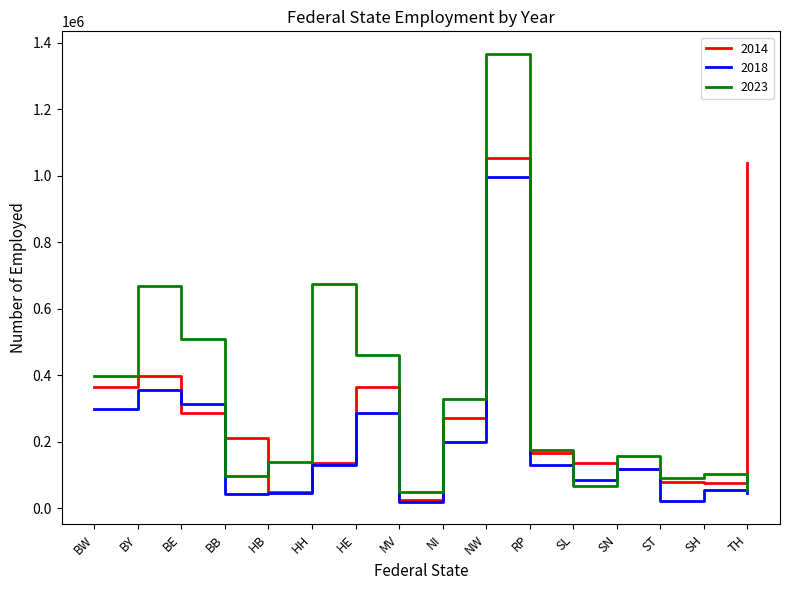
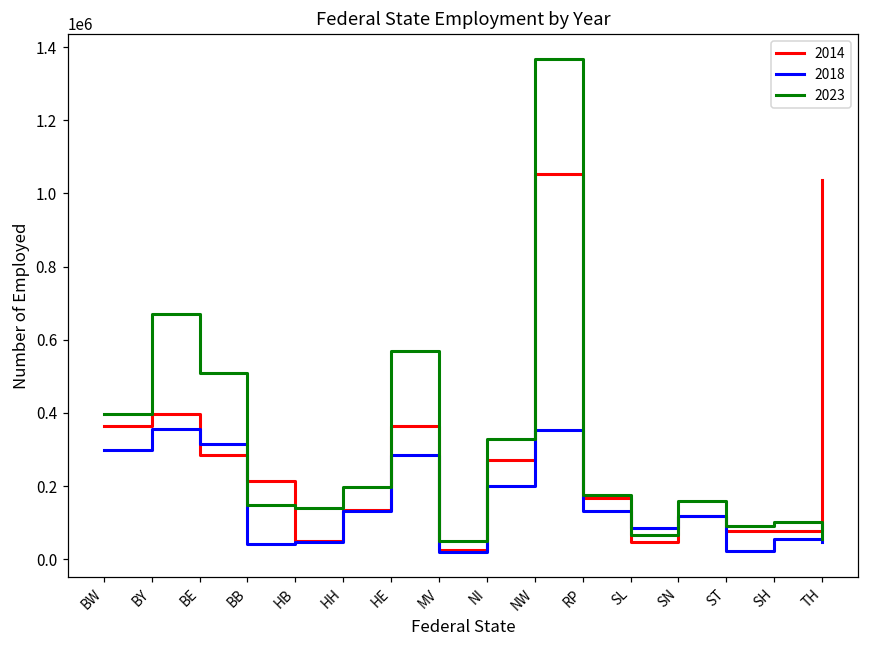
2023, BB: 100000 -> 150000
2023, HH: 680000 -> 200000
2023, HE: 460000 -> 570000
2018, NW: 1000000 -> 350000
2014, SL: 140000 -> 50000
